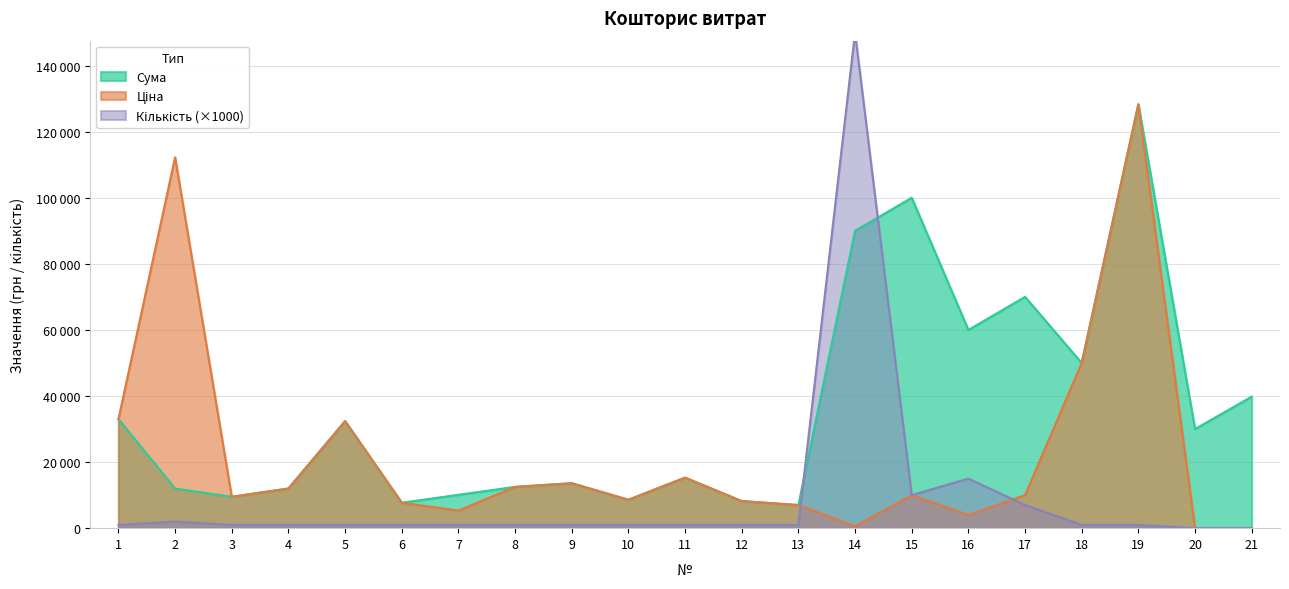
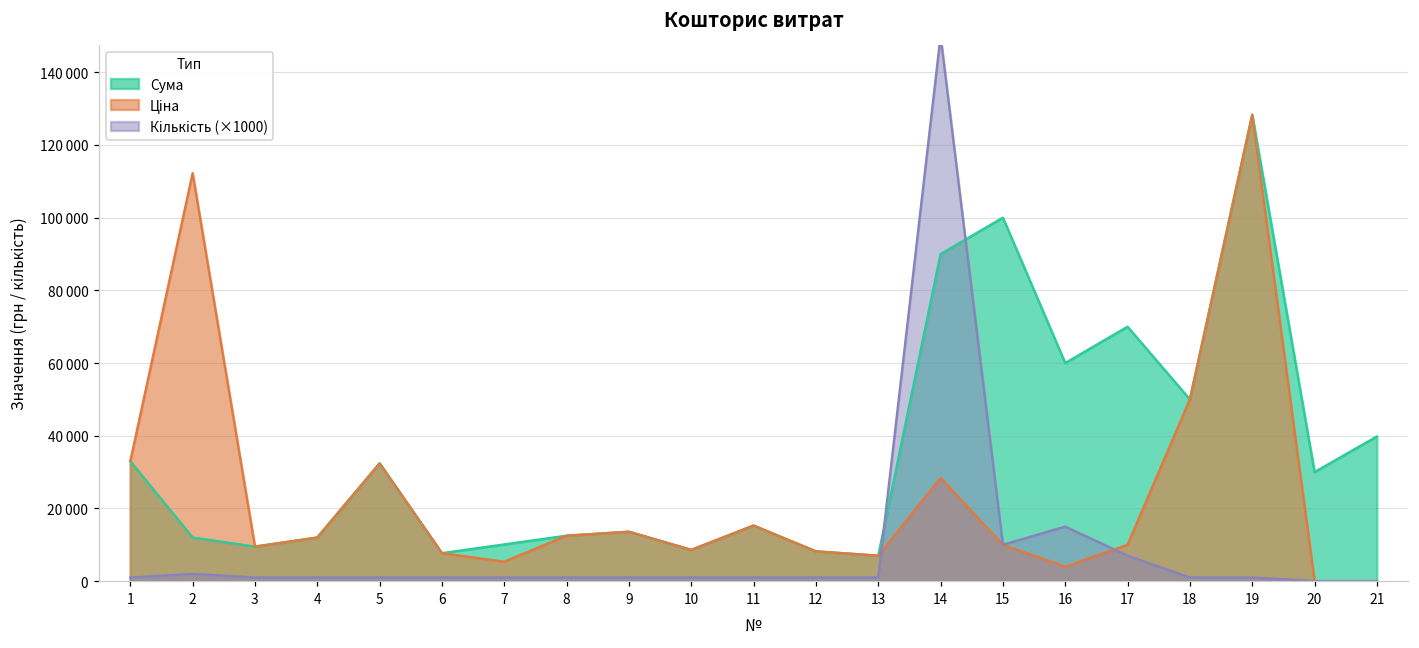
Ціна, 14: 1000 -> 28000
